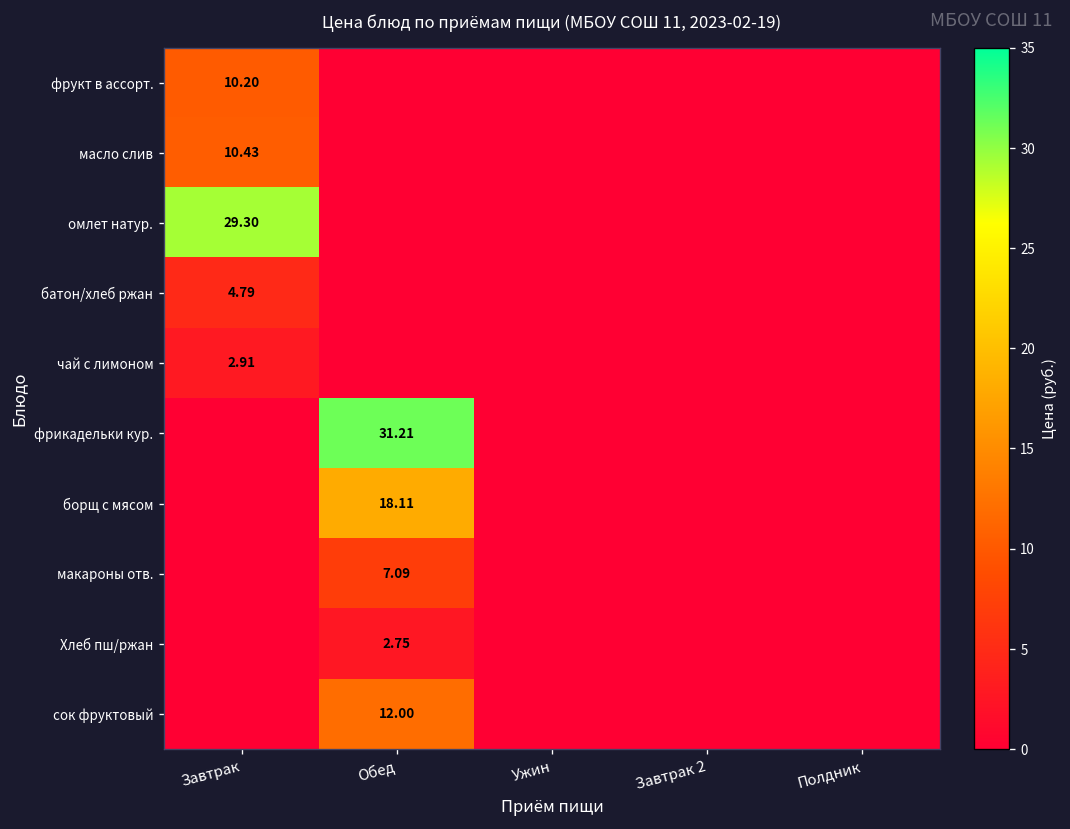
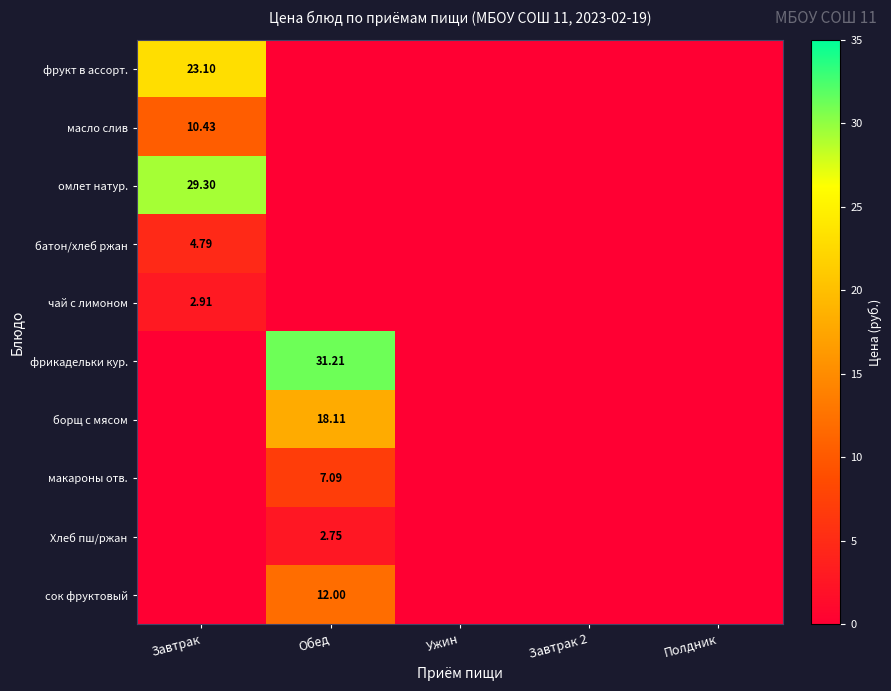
фрукт в ассорт., Завтрак: 10.20 -> 23.10
